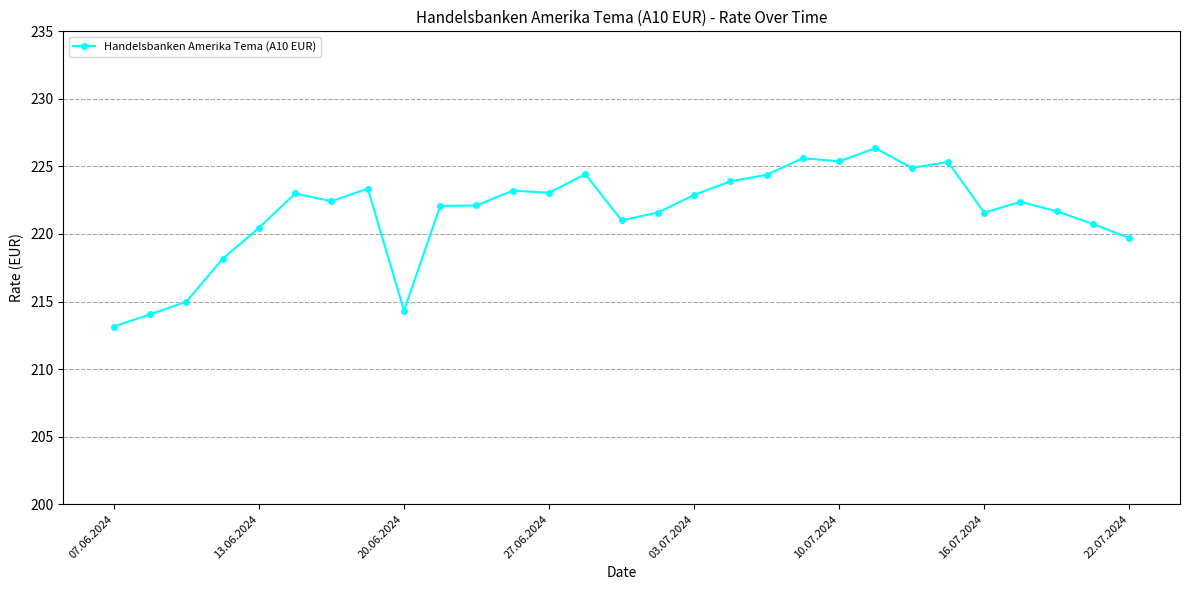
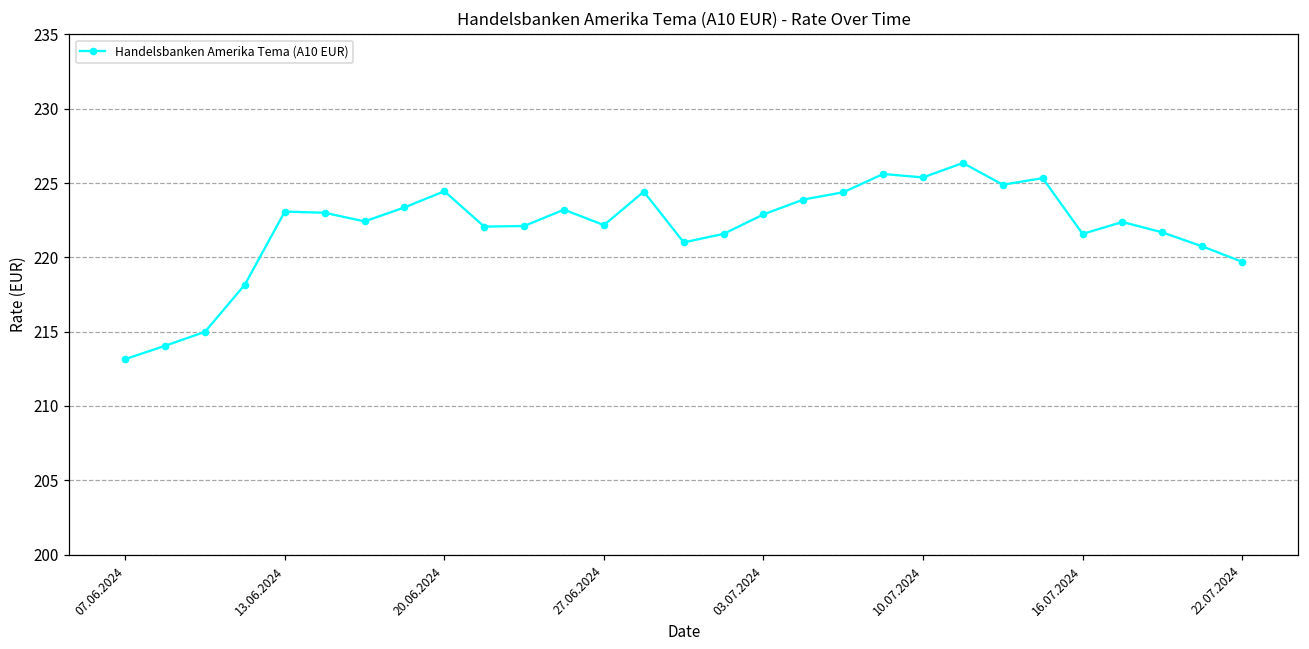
13.06.2024: 220.5 -> 223.1
20.06.2024: 214.3 -> 224.5
27.06.2024: 223.1 -> 222.2
